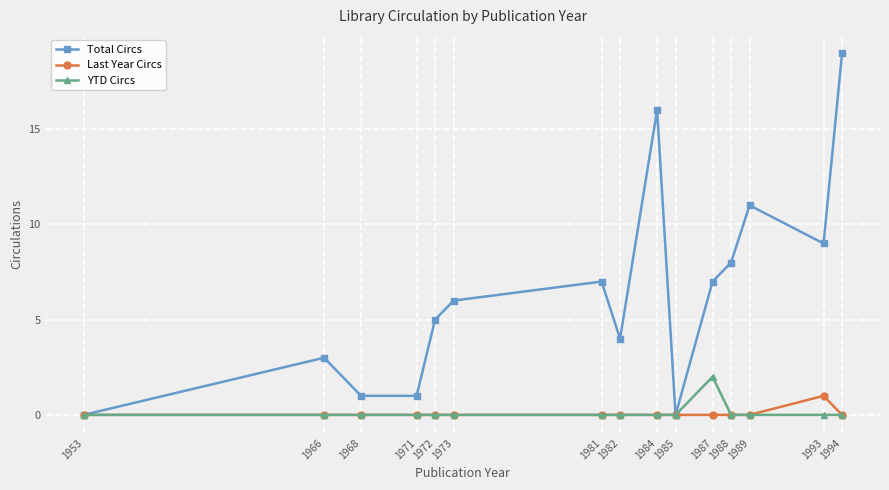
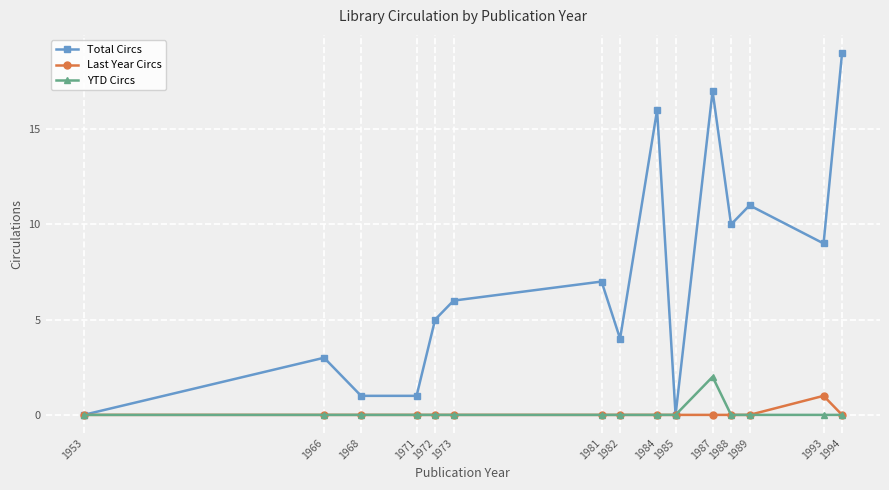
Total Circs, 1987: 7 -> 17
Total Circs, 1988: 8 -> 10
